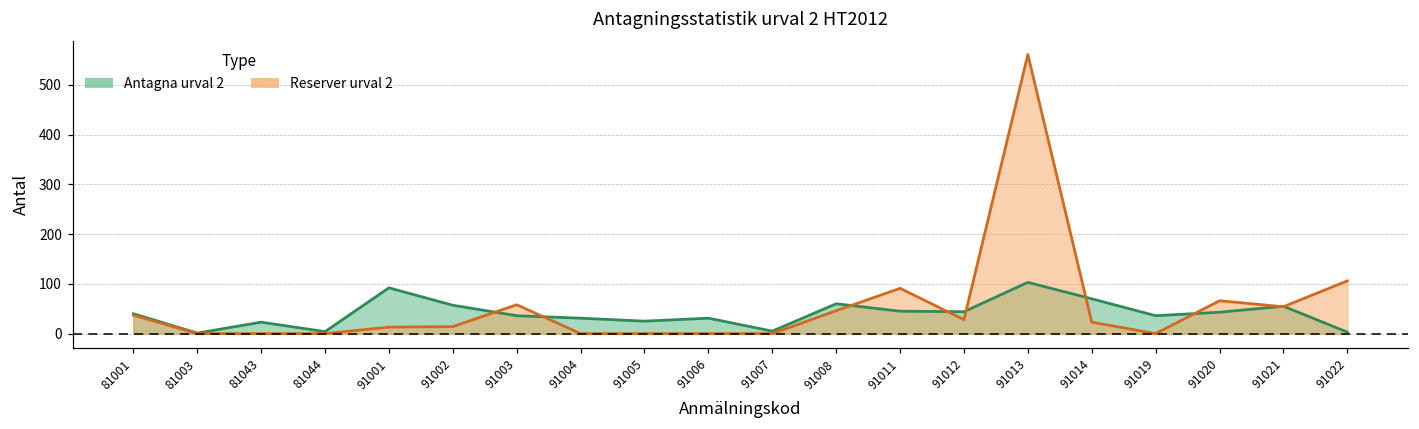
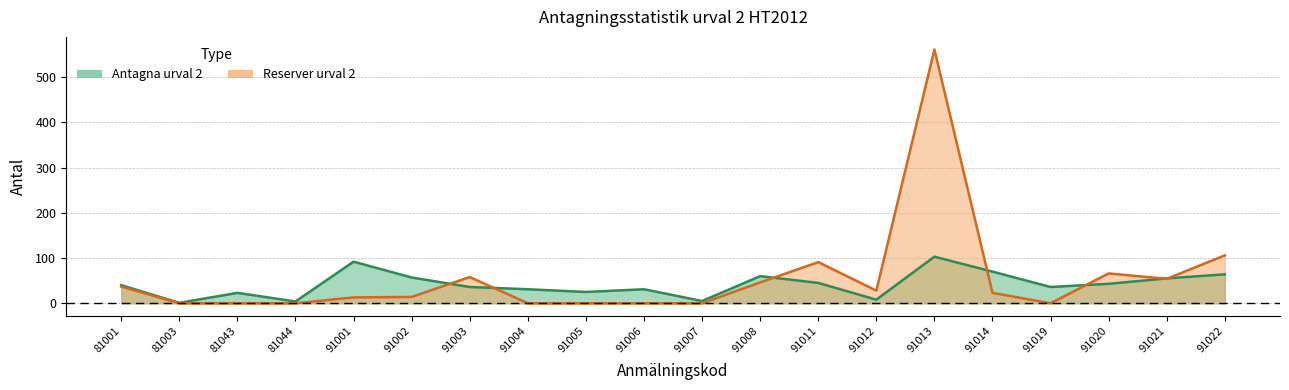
Antagna urval 2, 91012: 40 -> 10
Antagna urval 2, 91022: 0 -> 60
